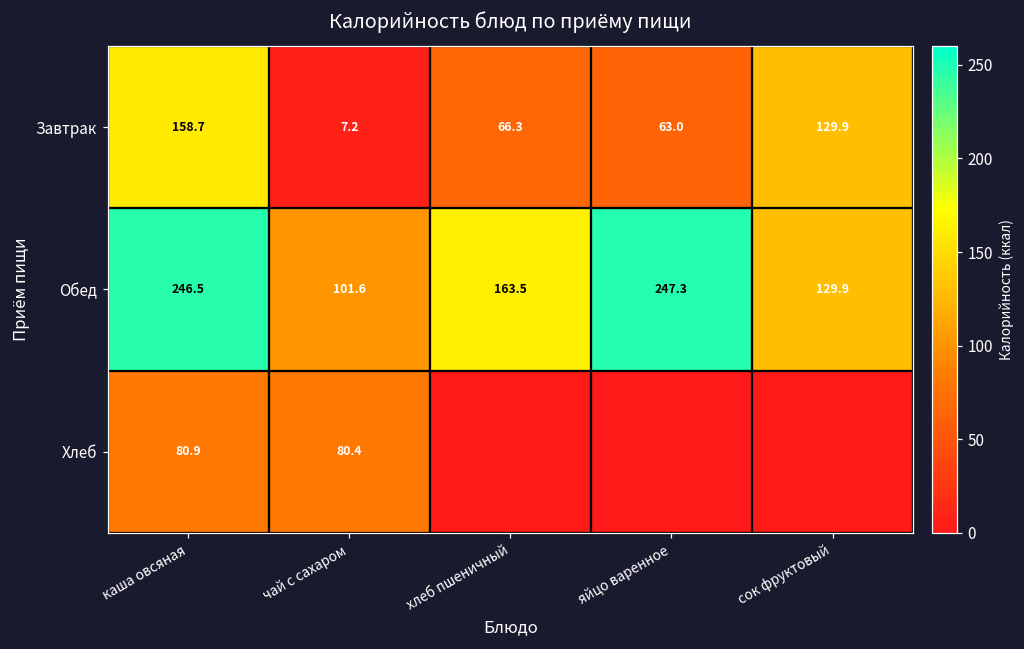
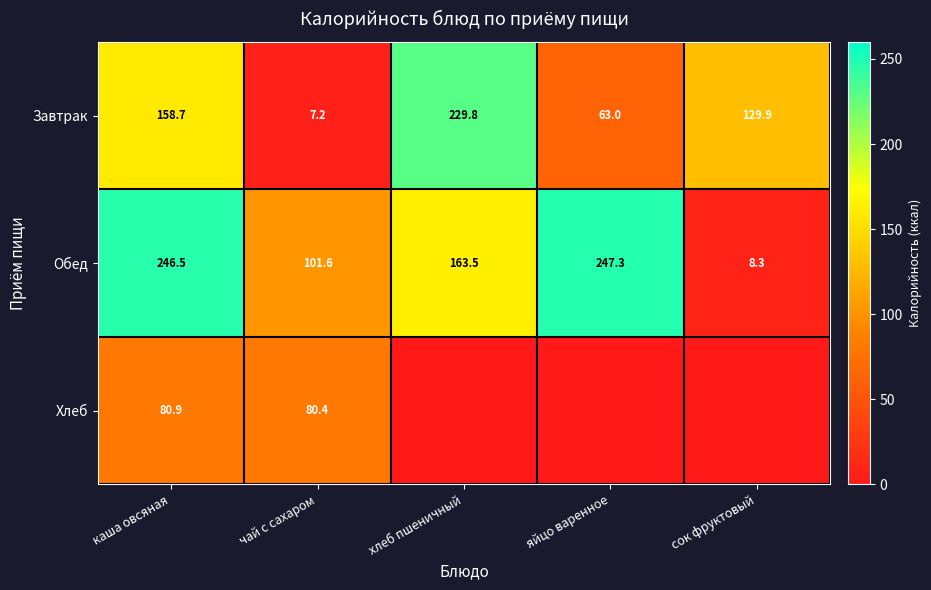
Завтрак, хлеб пшеничный: 66.3 -> 229.8
Обед, сок фруктовый: 129.9 -> 8.3
